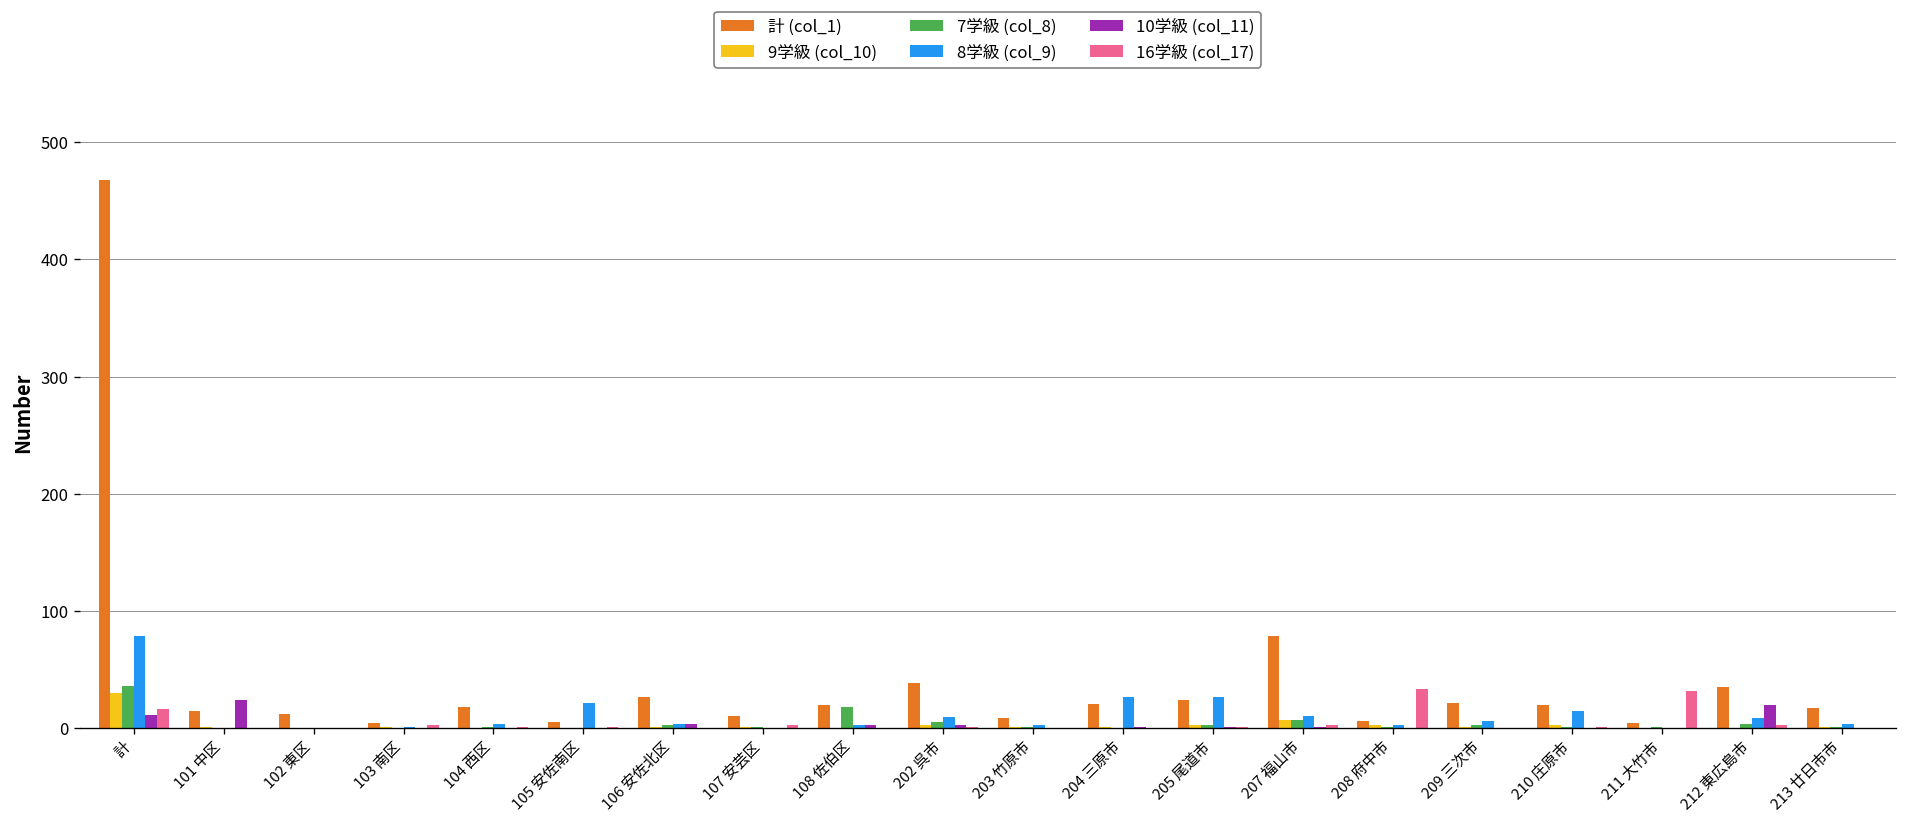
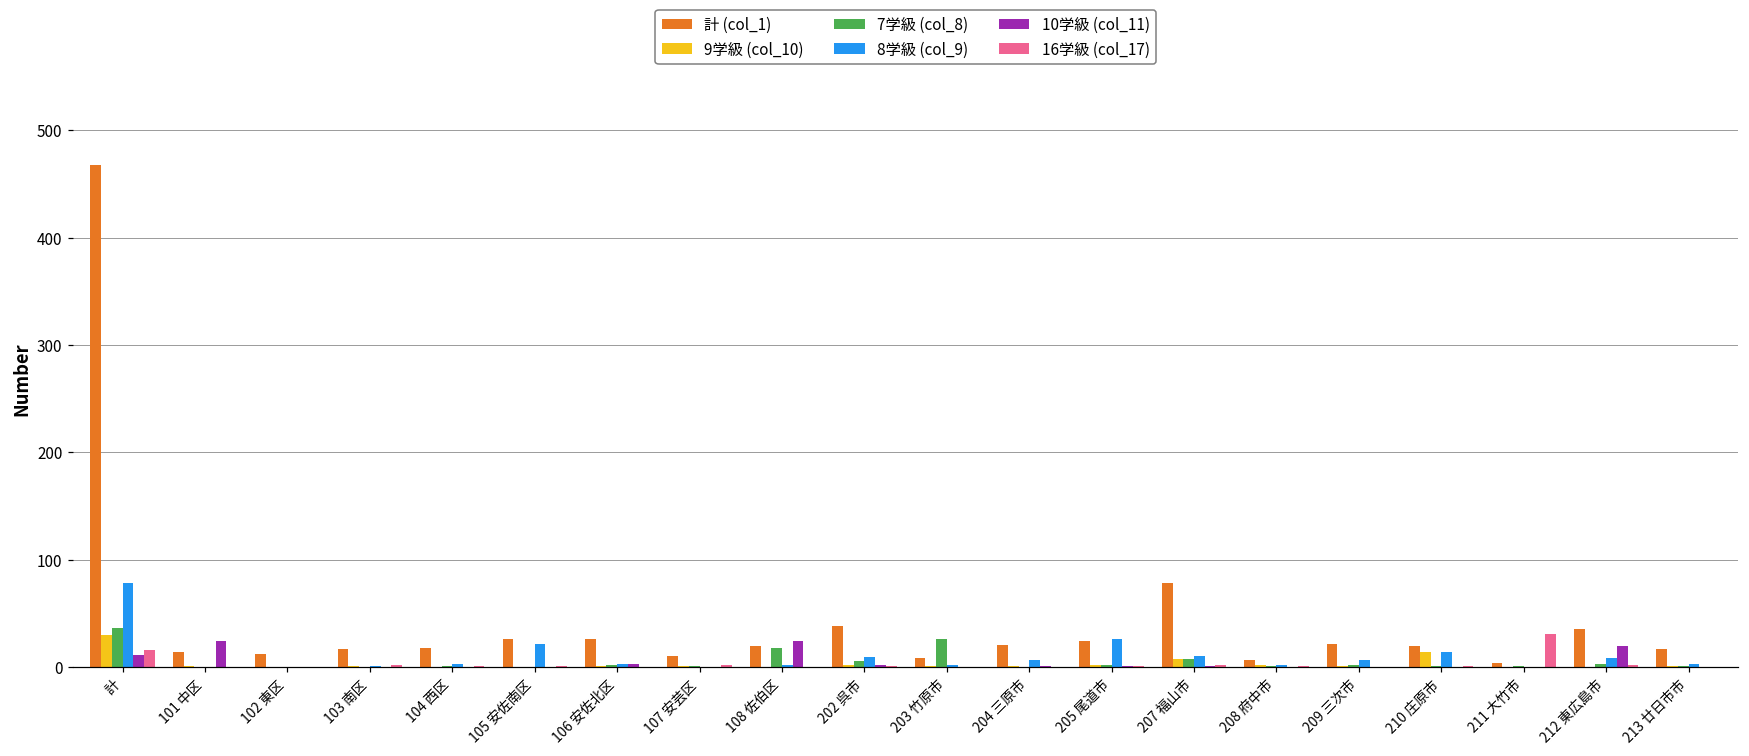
計 (col_1), 103 南区: 0 -> 20
計 (col_1), 105 安佐南区: 10 -> 30
10学級 (col_11), 108 佐伯区: 0 -> 20
7学級 (col_8), 203 竹原市: 0 -> 30
8学級 (col_9), 204 三原市: 30 -> 10
16学級 (col_17), 208 府中市: 30 -> 0
9学級 (col_10), 210 庄原市: 0 -> 10
